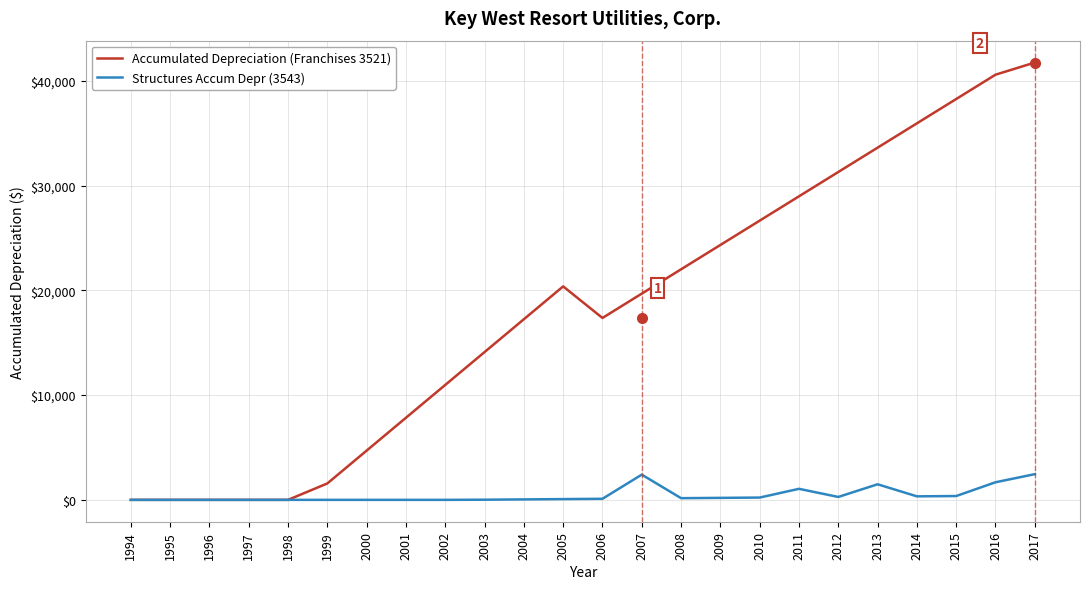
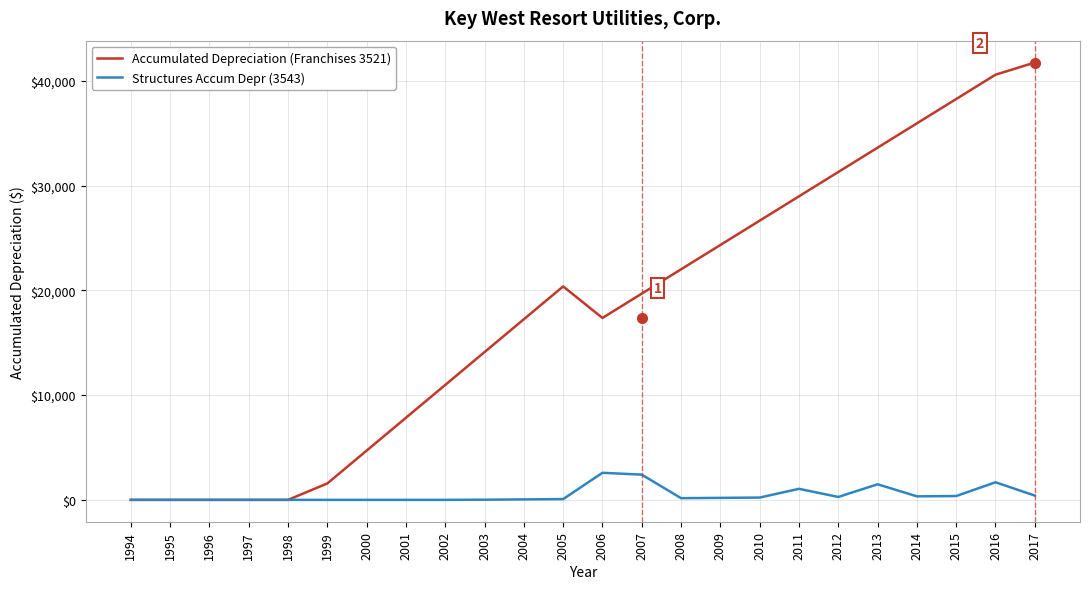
Structures Accum Depr (3543), 2006: $100 -> $2,600
Structures Accum Depr (3543), 2017: $2,500 -> $400
